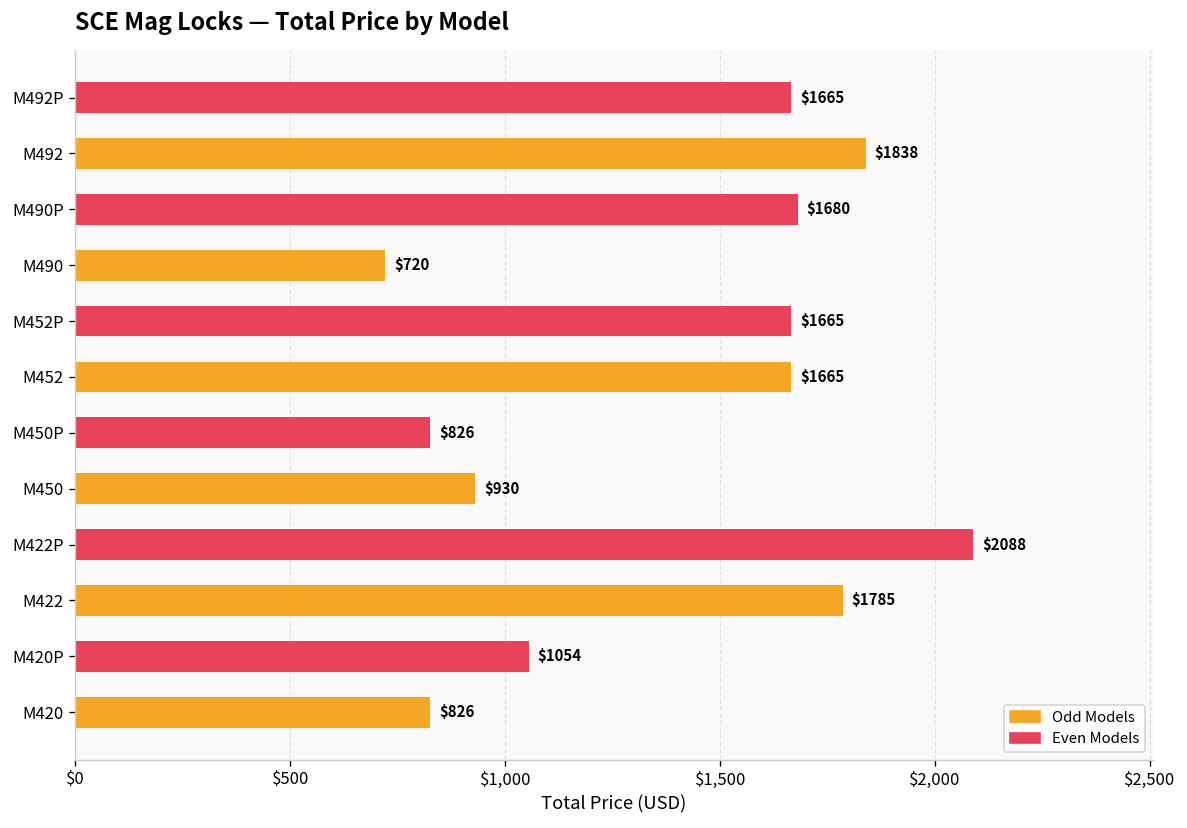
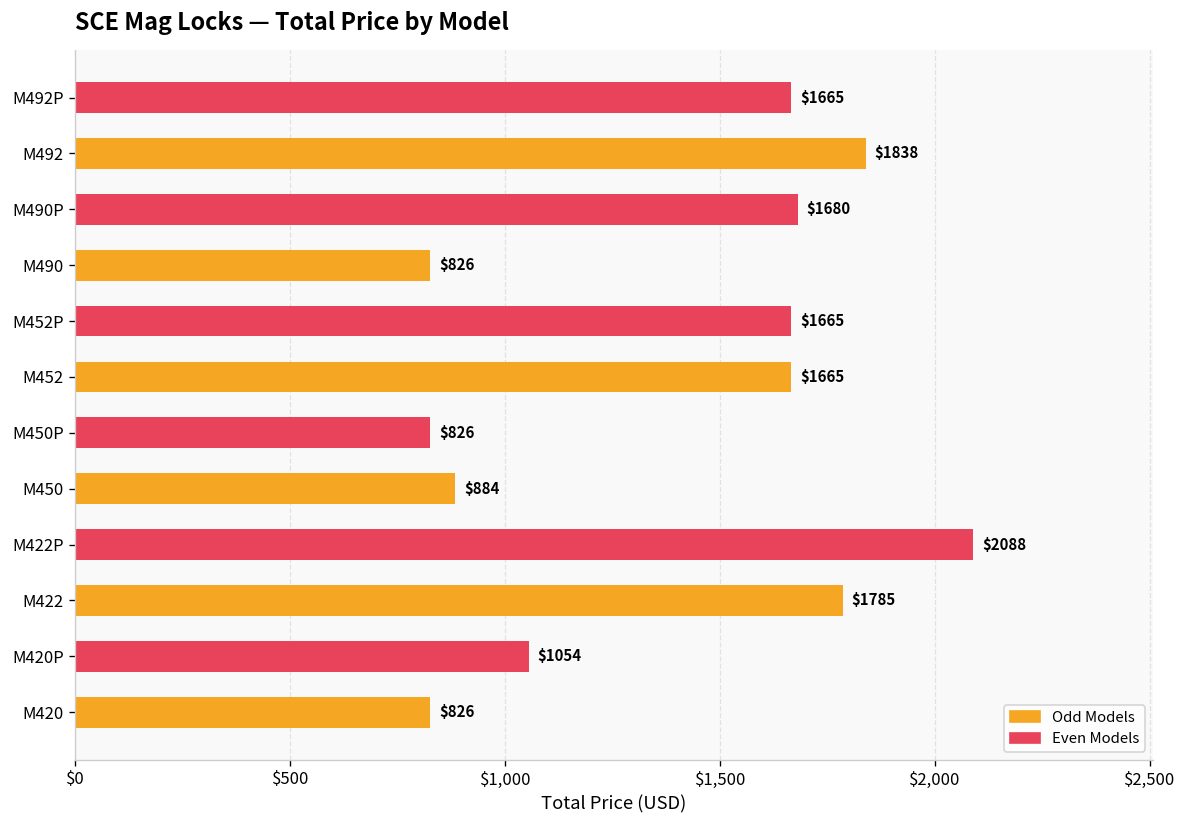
M490: $720 -> $826
M450: $930 -> $884
